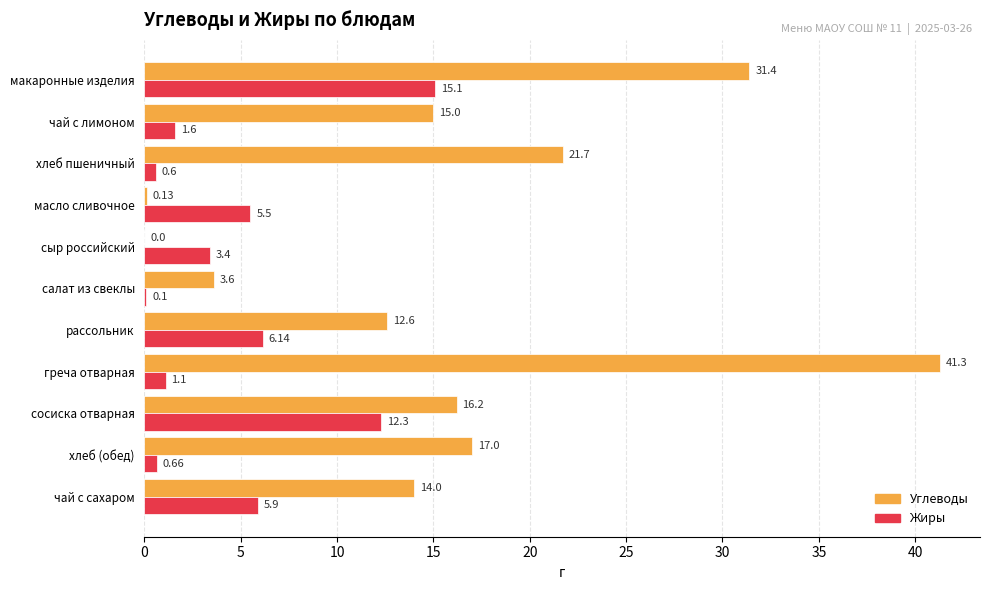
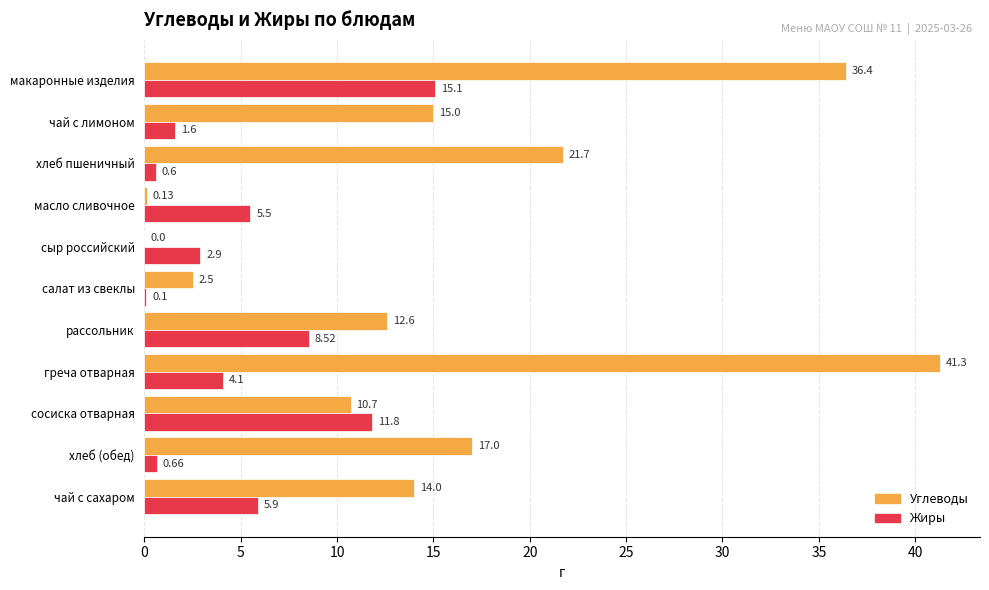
Углеводы, макаронные изделия: 31.4 -> 36.4
Жиры, сыр российский: 3.4 -> 2.9
Углеводы, салат из свеклы: 3.6 -> 2.5
Жиры, рассольник: 6.14 -> 8.52
Жиры, греча отварная: 1.1 -> 4.1
Углеводы, сосиска отварная: 16.2 -> 10.7
Жиры, сосиска отварная: 12.3 -> 11.8
